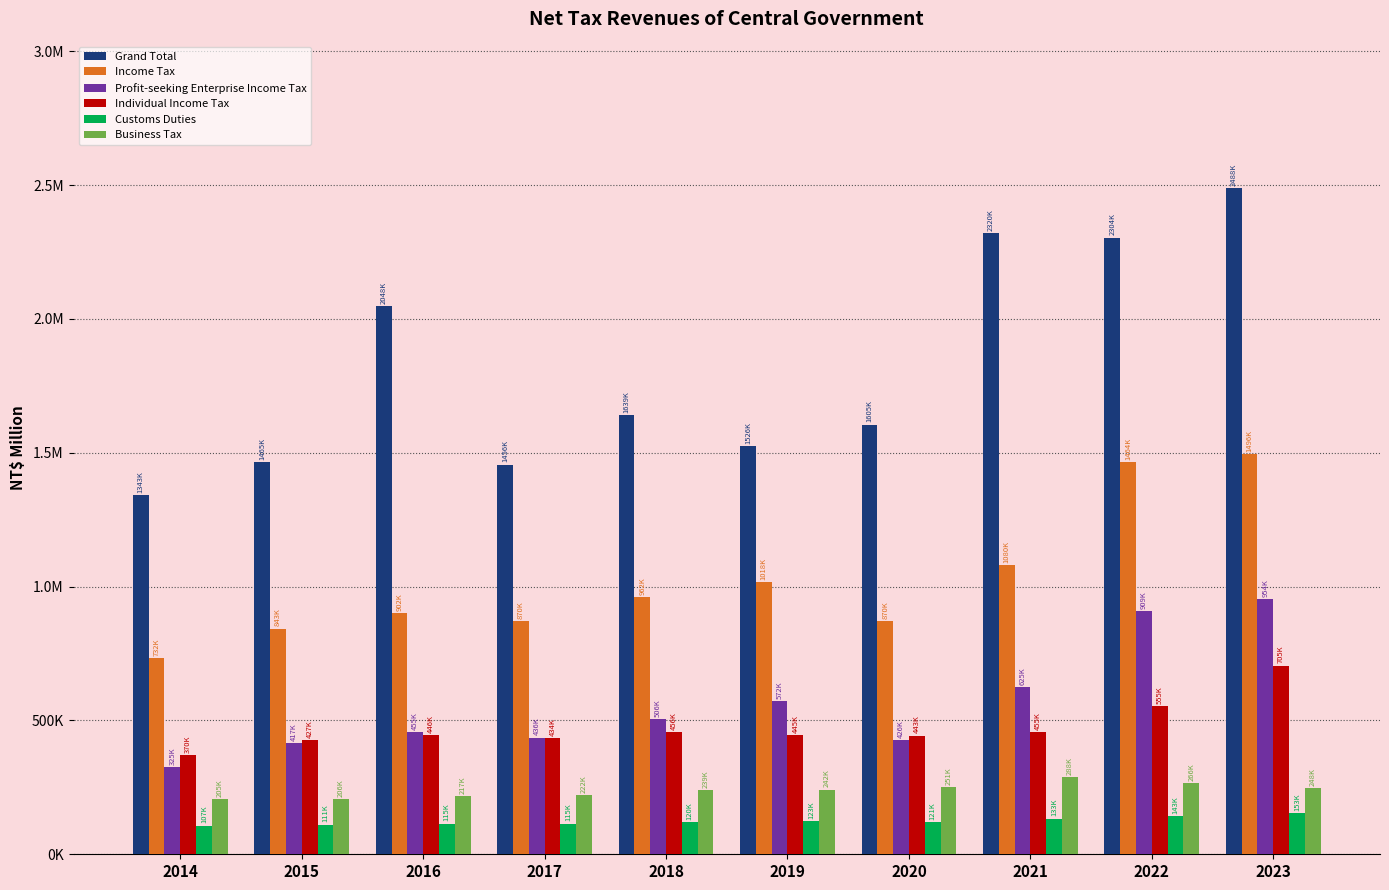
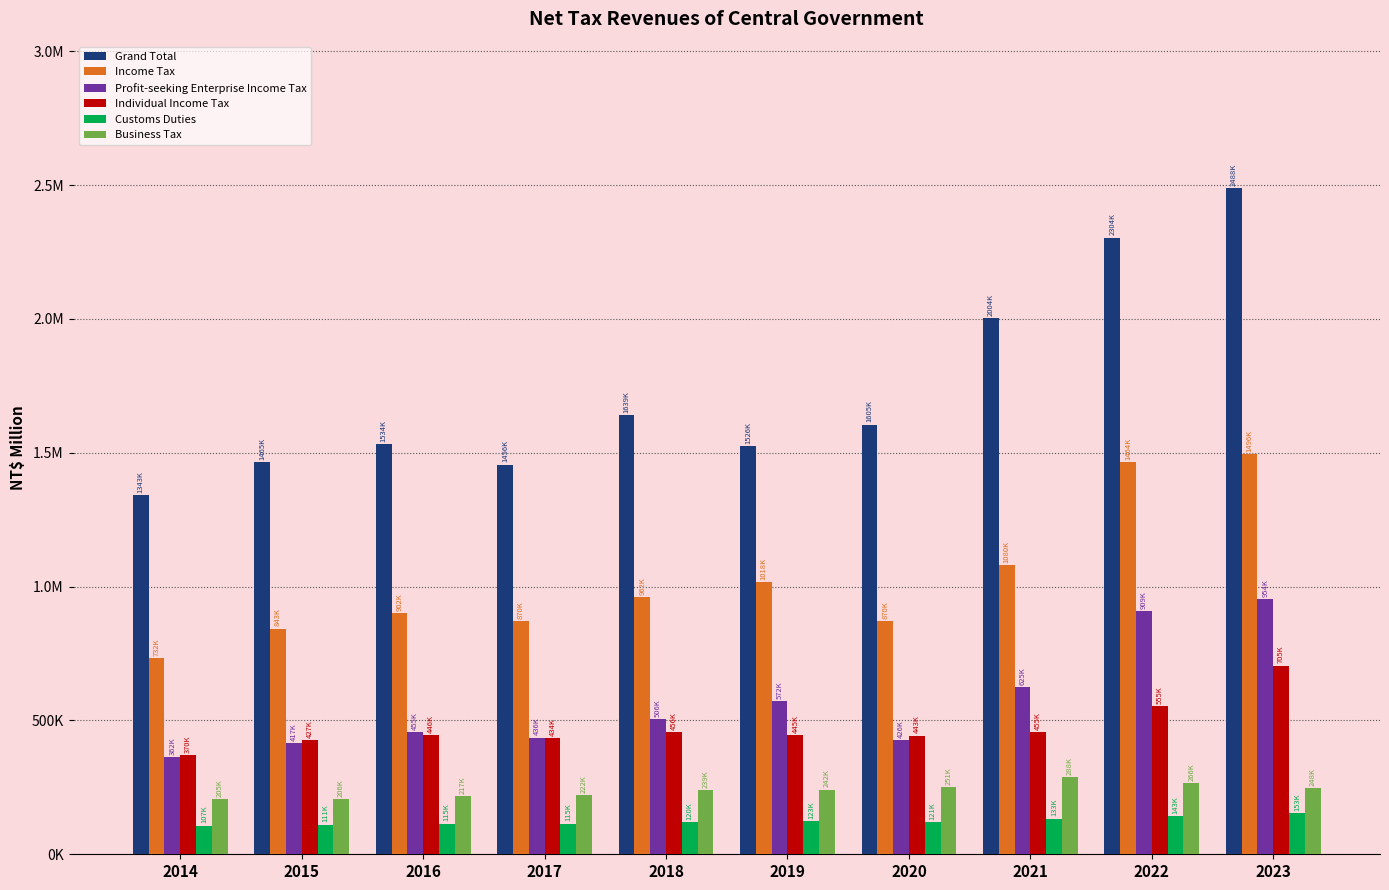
Profit-seeking Enterprise Income Tax, 2014: 325K -> 362K
Grand Total, 2016: 2048K -> 1534K
Grand Total, 2021: 2320K -> 2004K
